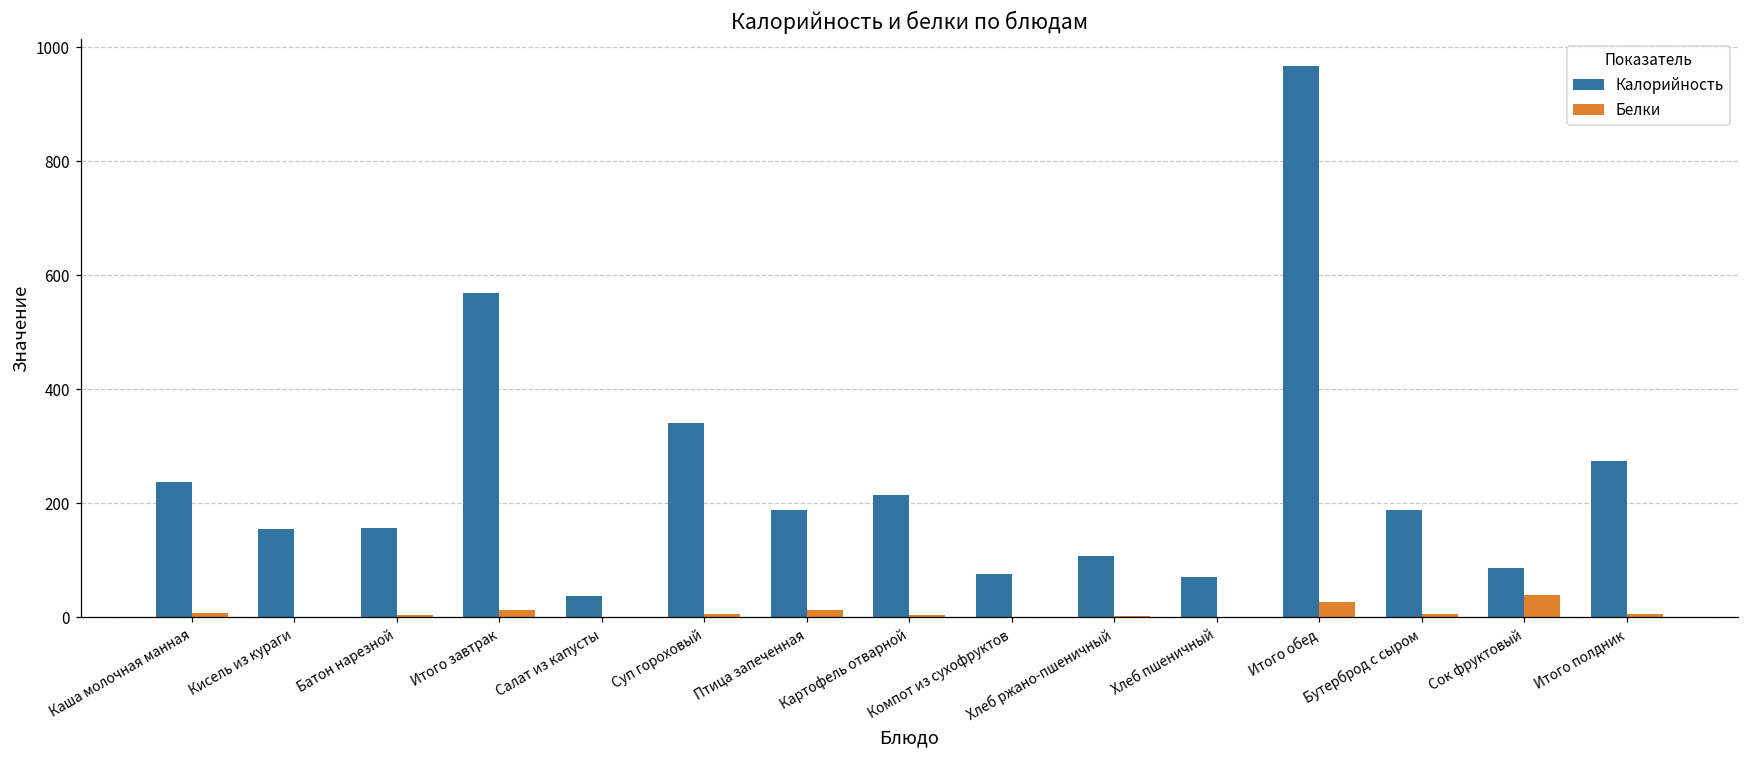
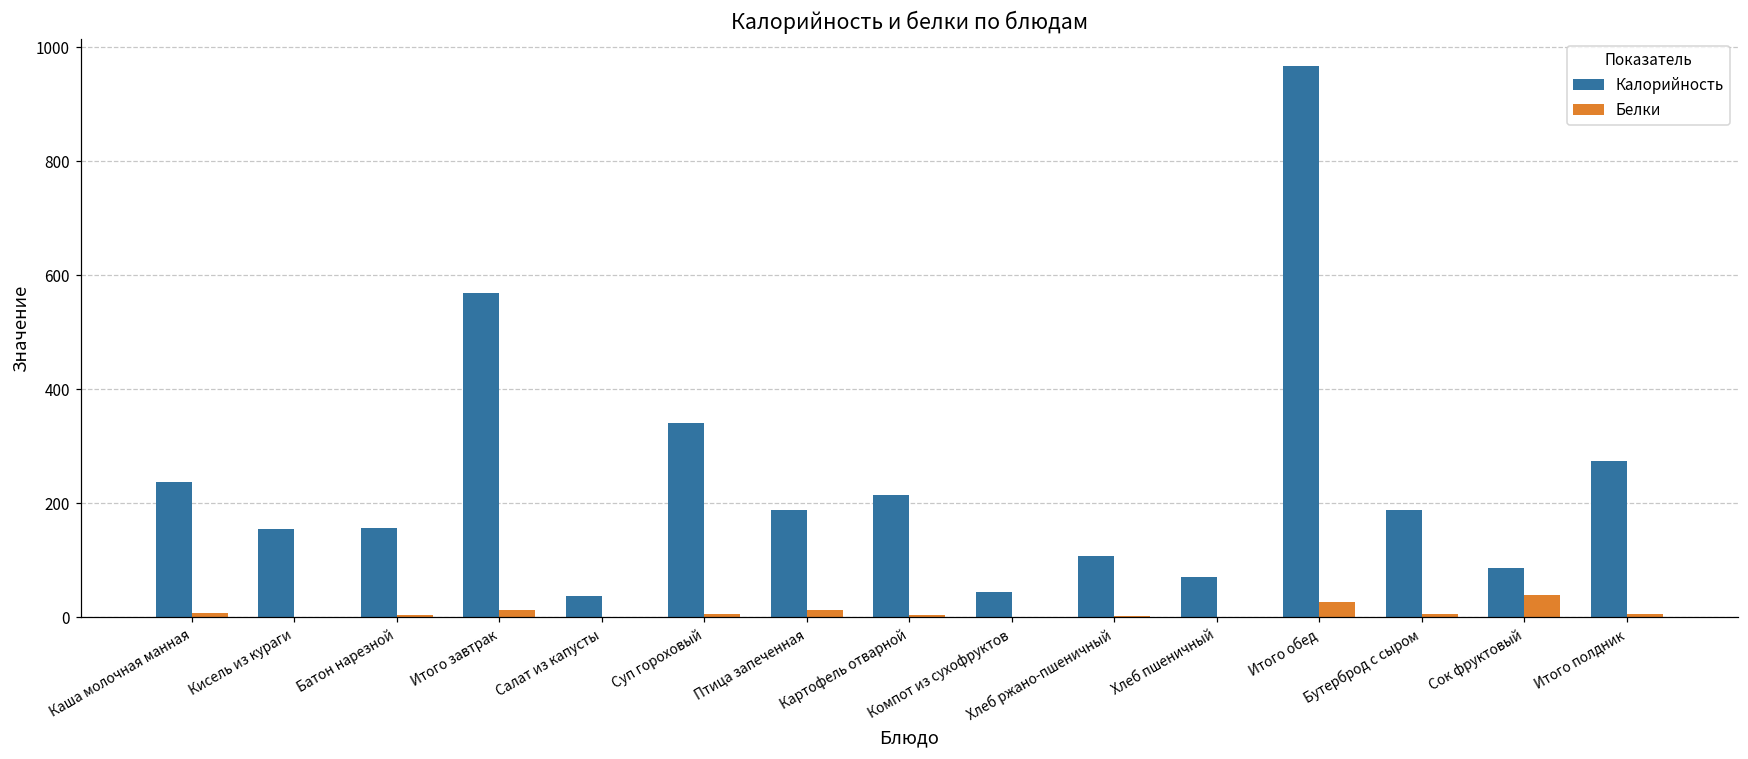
Калорийность, Компот из сухофруктов: 80 -> 40
